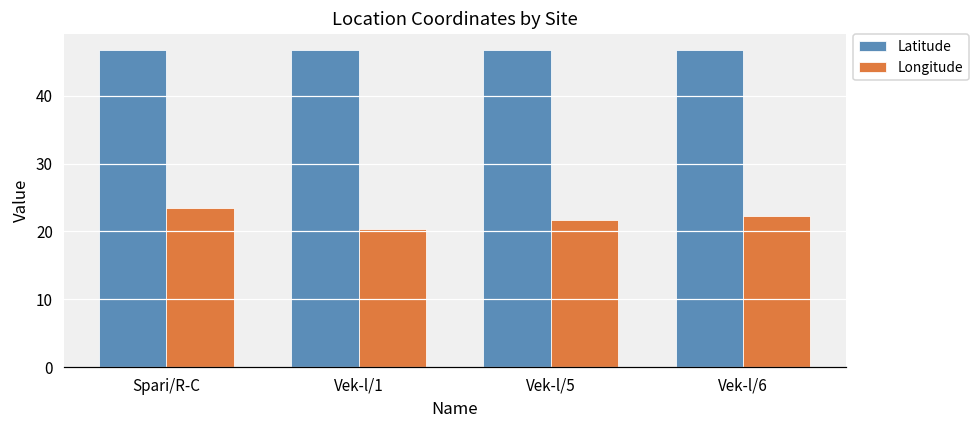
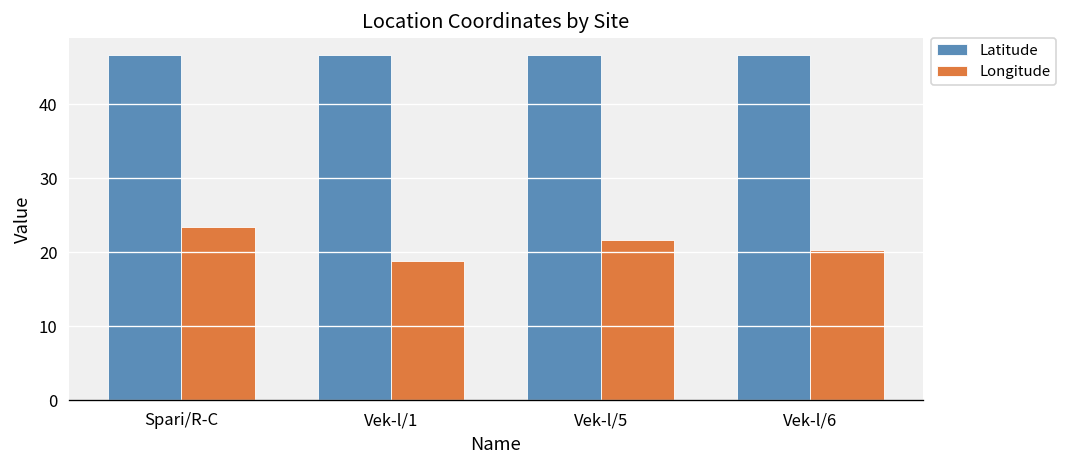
Longitude, Vek-l/1: 20 -> 19
Longitude, Vek-l/6: 22 -> 20
